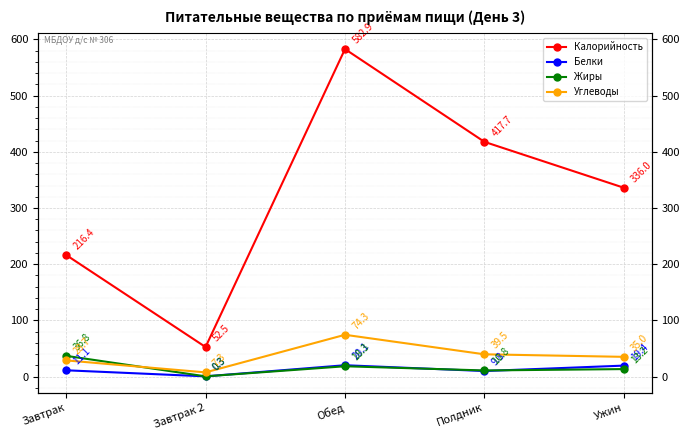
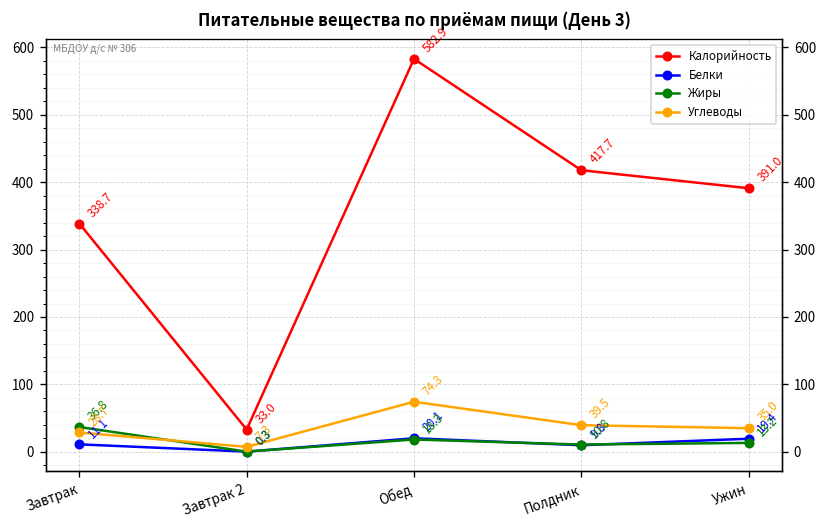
Калорийность, Завтрак: 216.4 -> 338.7
Калорийность, Завтрак 2: 52.5 -> 33.0
Калорийность, Ужин: 336.0 -> 391.0
